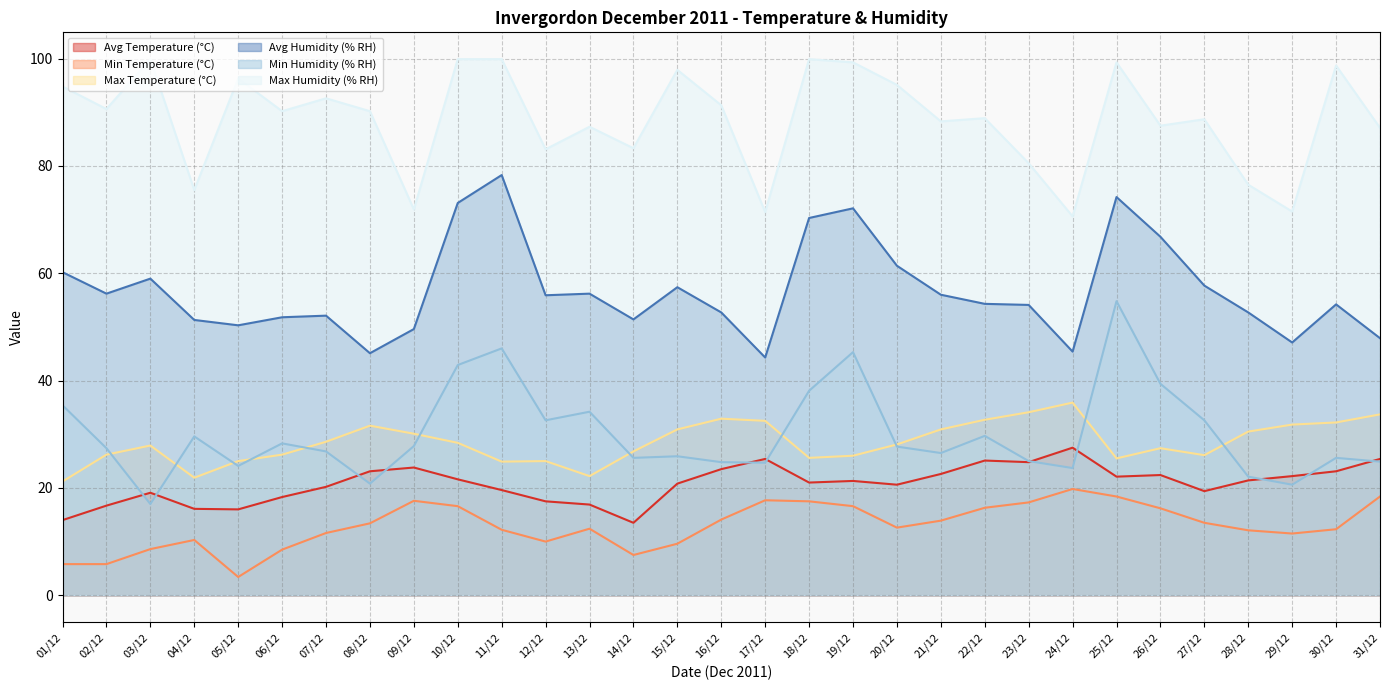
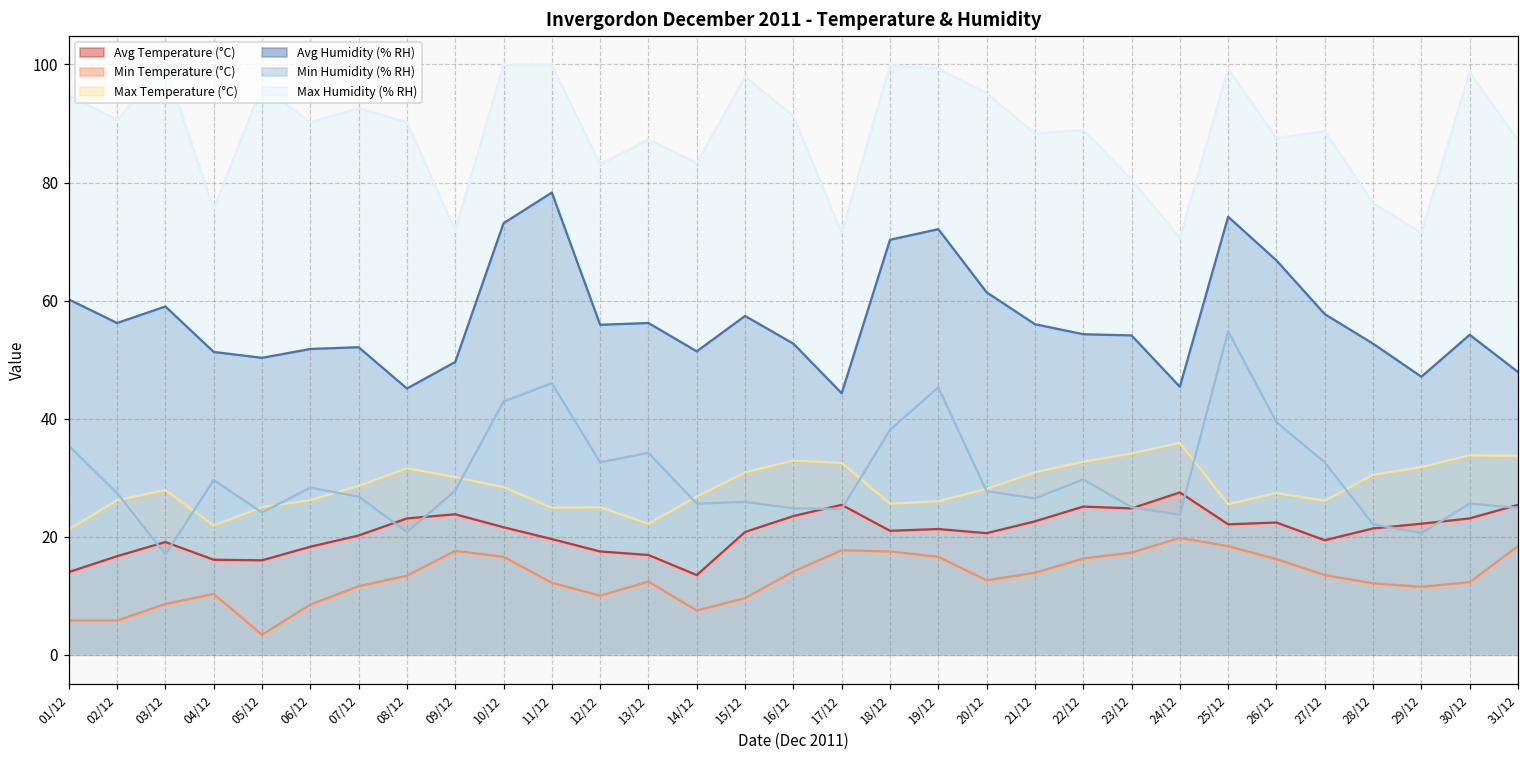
Max Temperature (°C), 30/12: 32 -> 34
